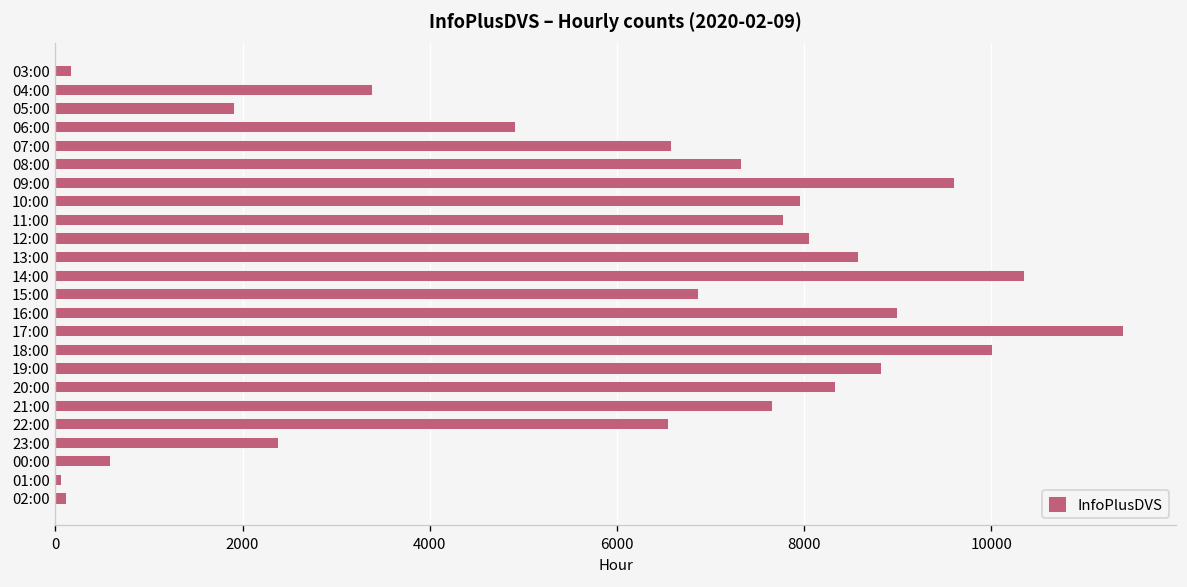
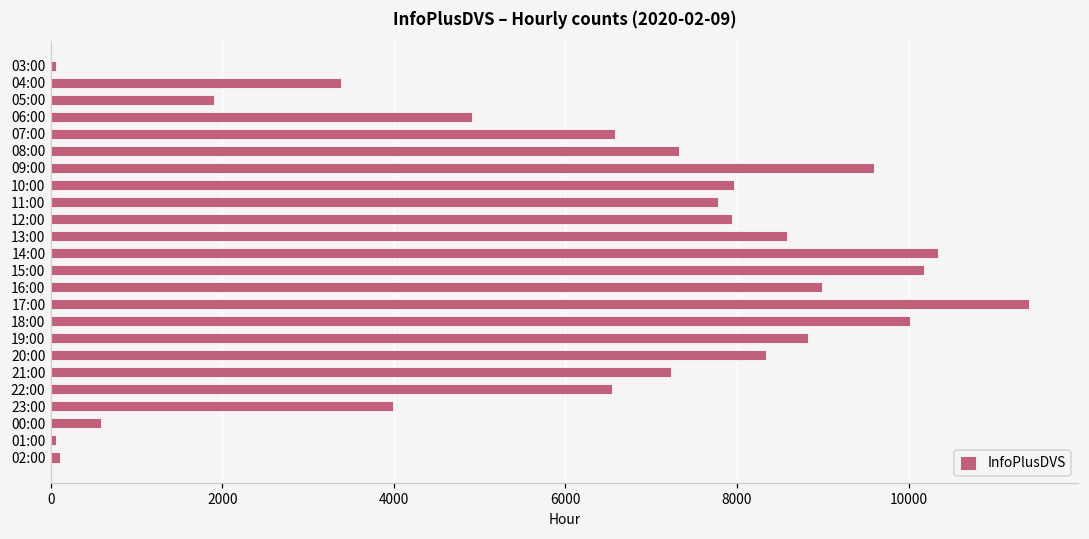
03:00: 200 -> 100
12:00: 8100 -> 7900
15:00: 6900 -> 10200
21:00: 7700 -> 7200
23:00: 2400 -> 4000
